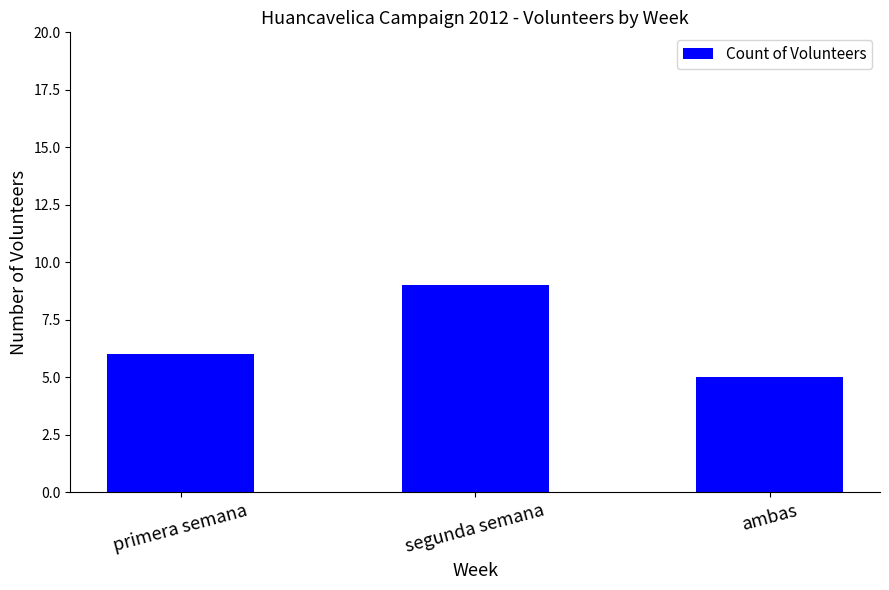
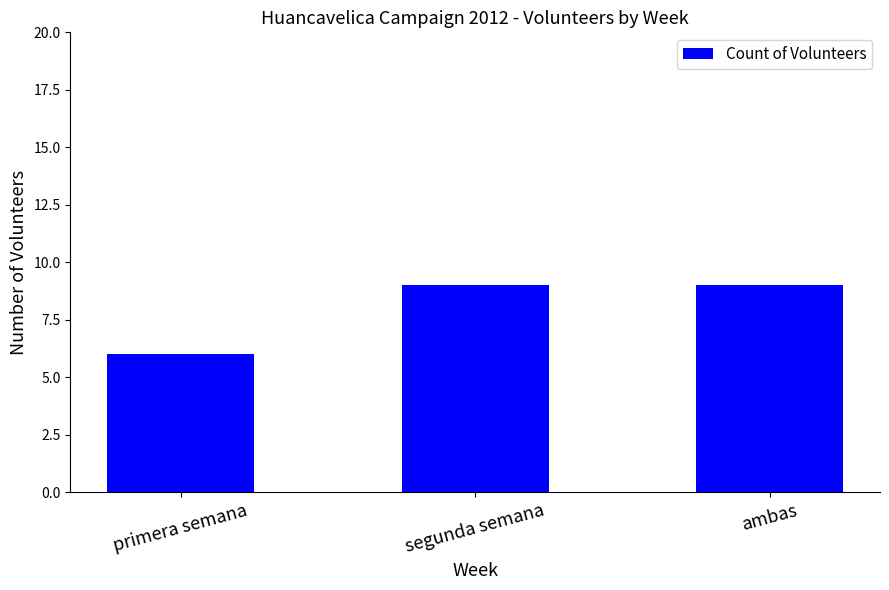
ambas: 5 -> 9
